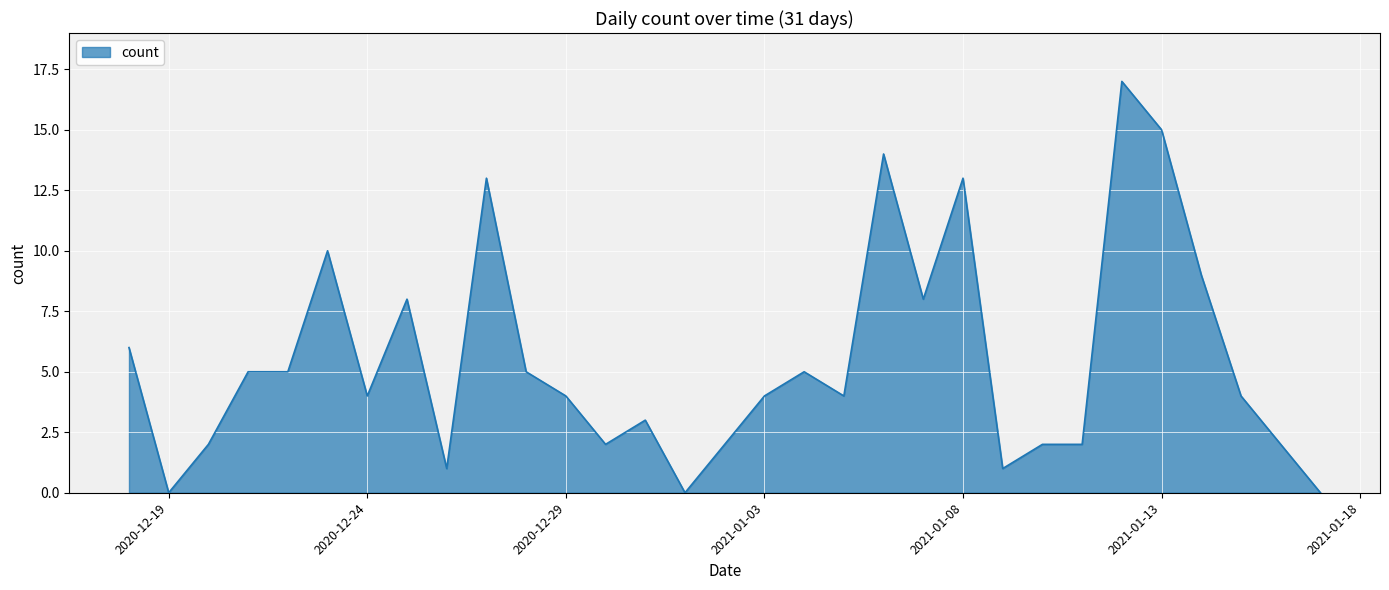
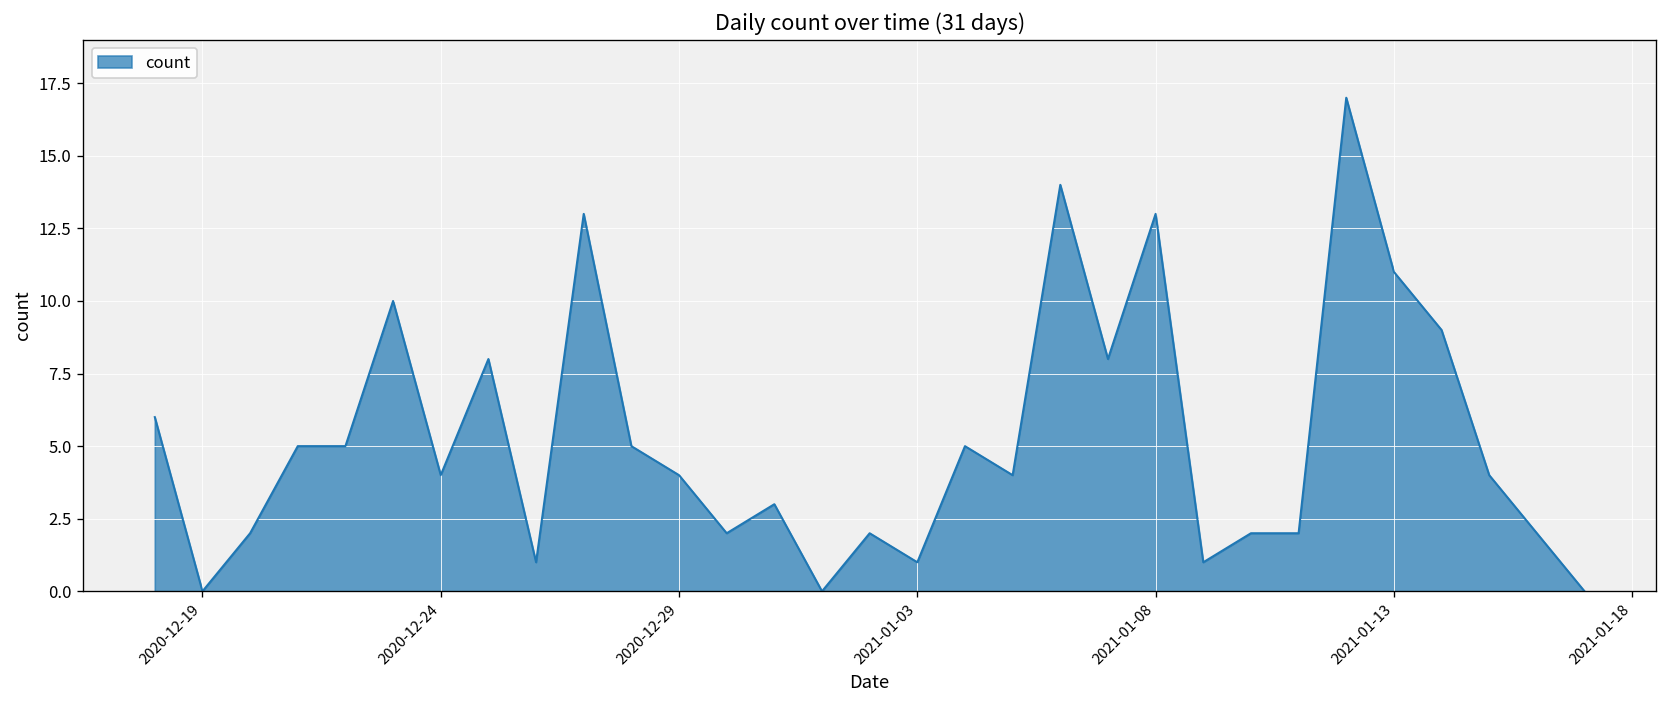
2021-01-03: 4 -> 1
2021-01-13: 15 -> 11
